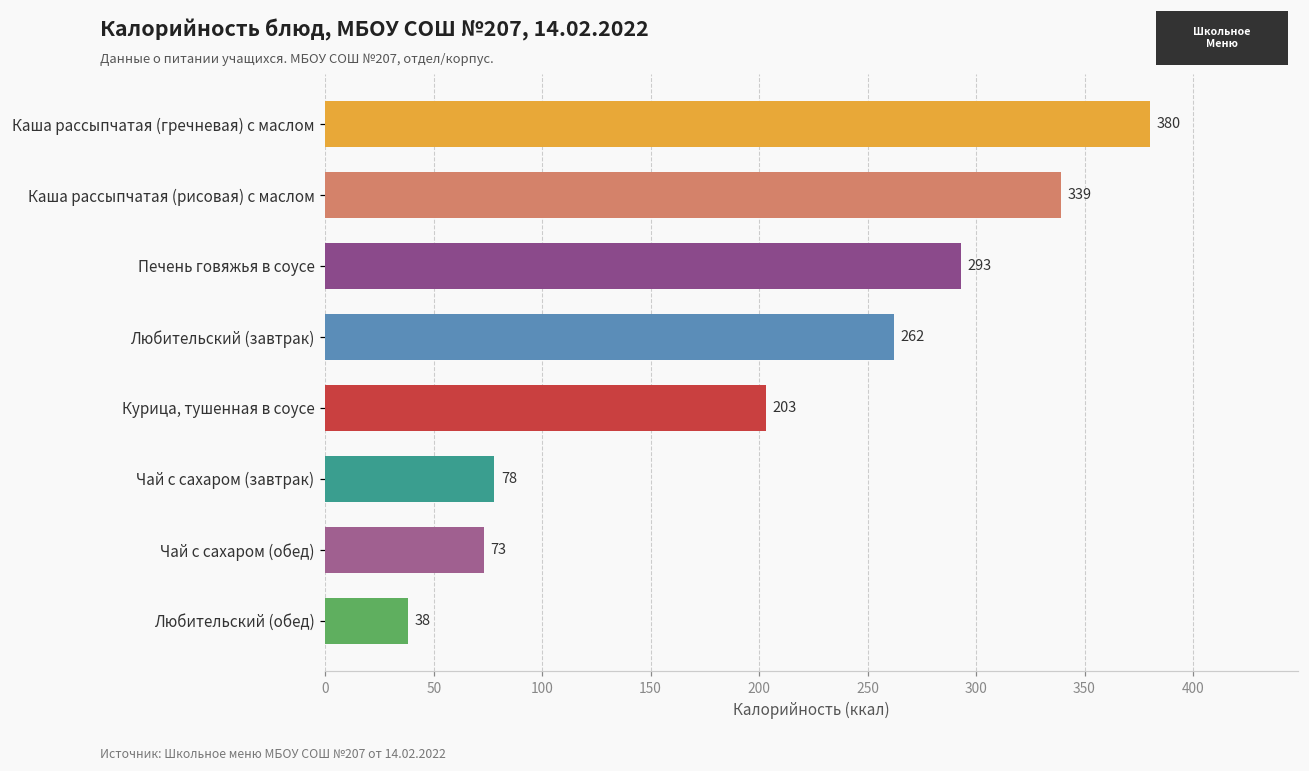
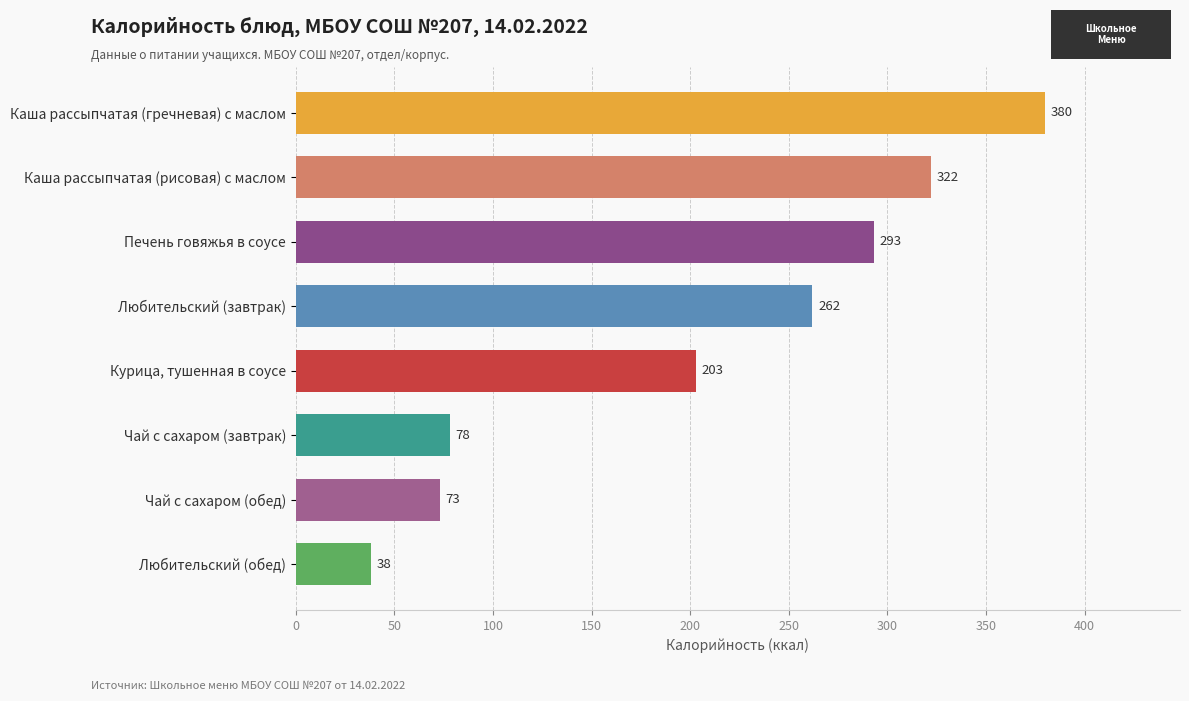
Каша рассыпчатая (рисовая) с маслом: 339 -> 322
